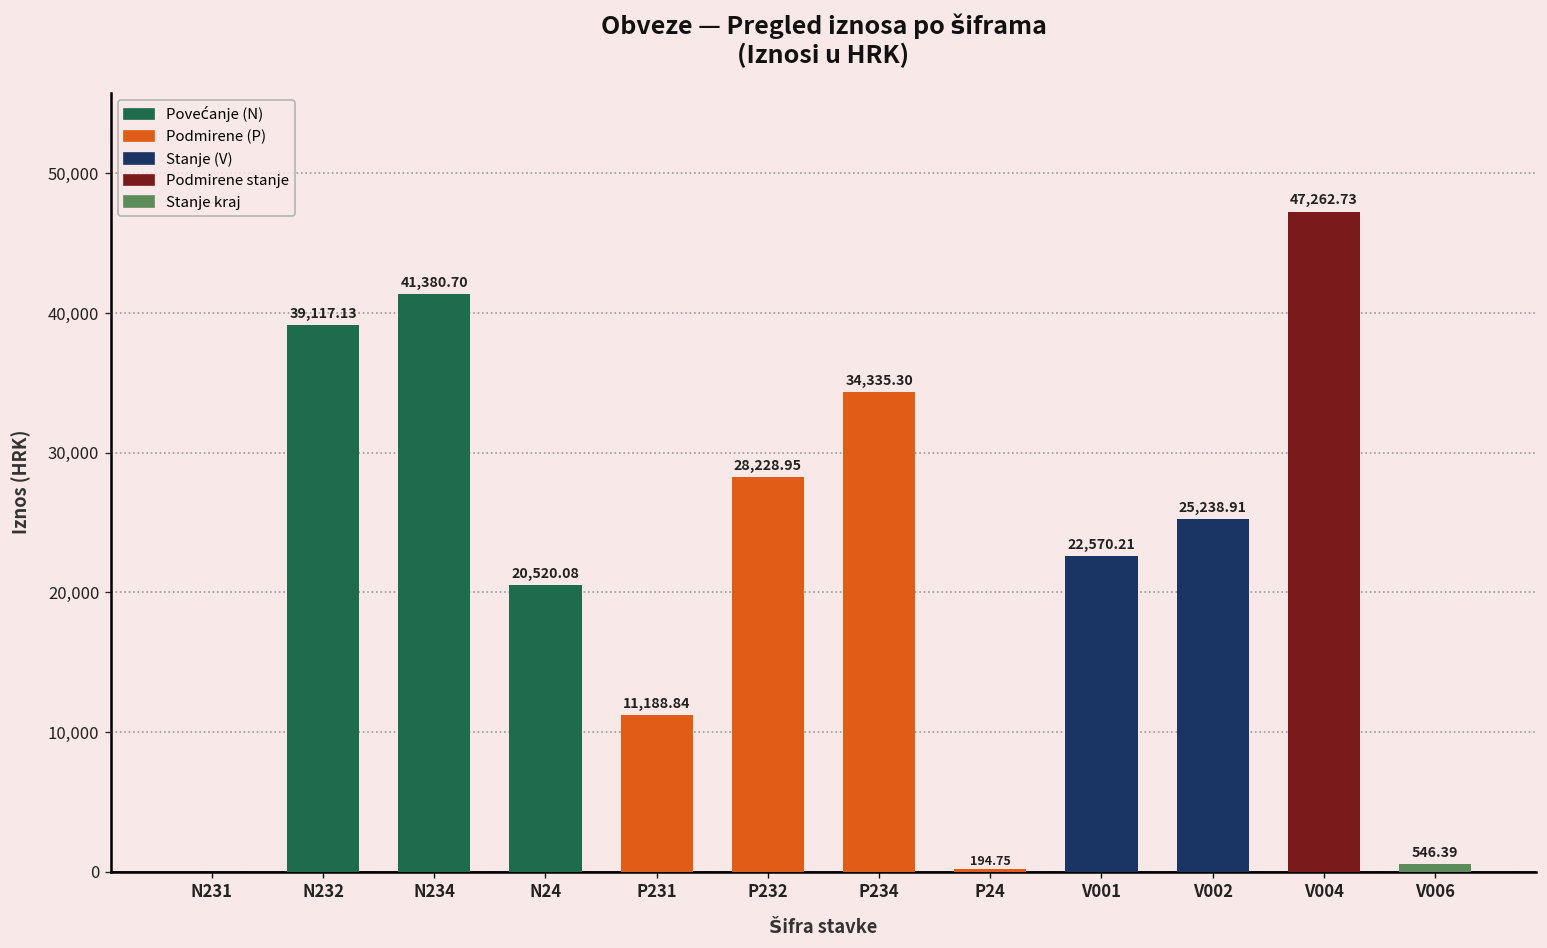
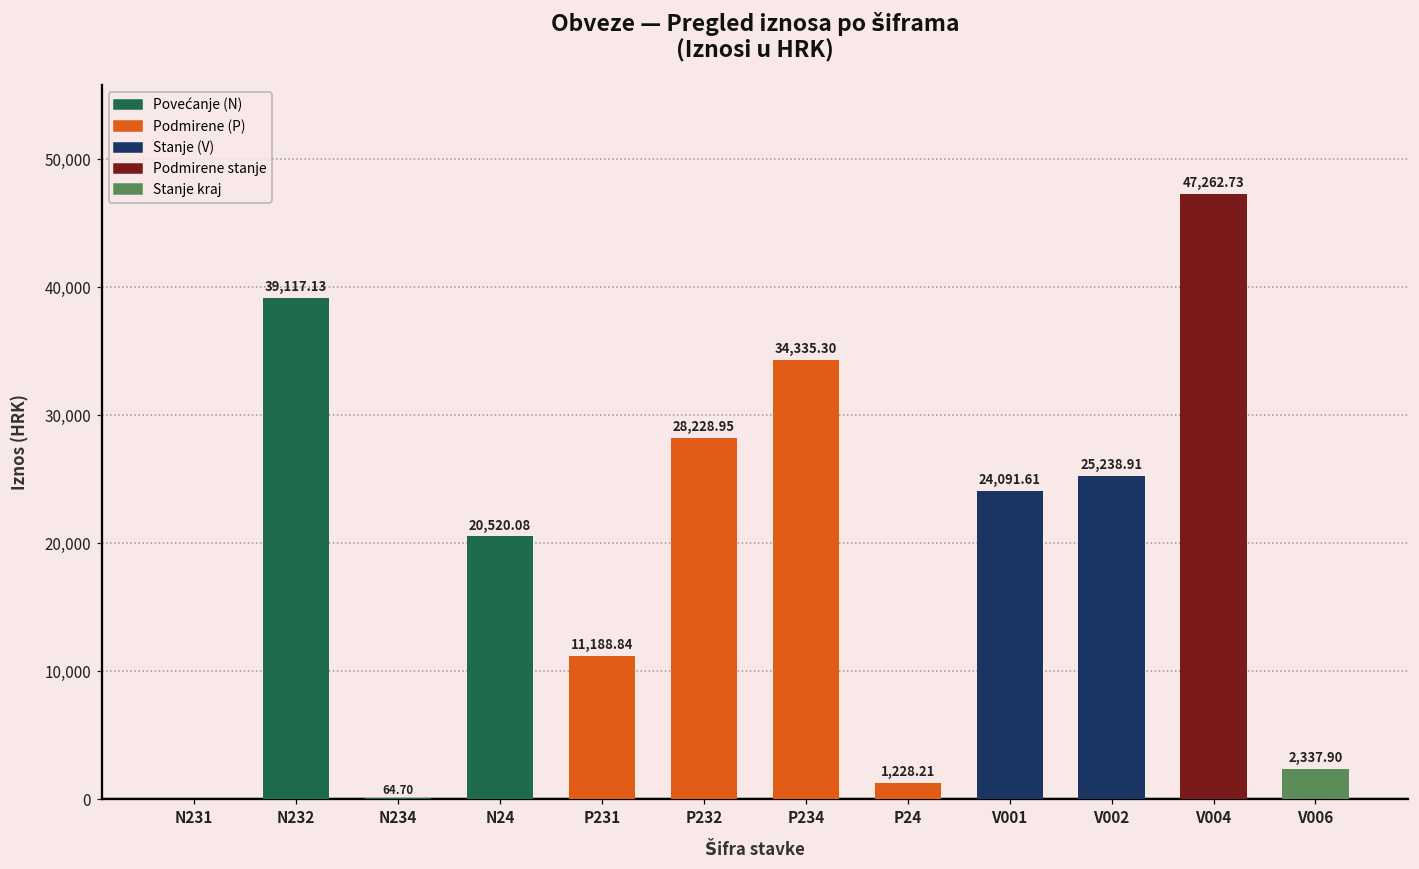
N234: 41,380.70 -> 64.70
P24: 194.75 -> 1,228.21
V001: 22,570.21 -> 24,091.61
V006: 546.39 -> 2,337.90
